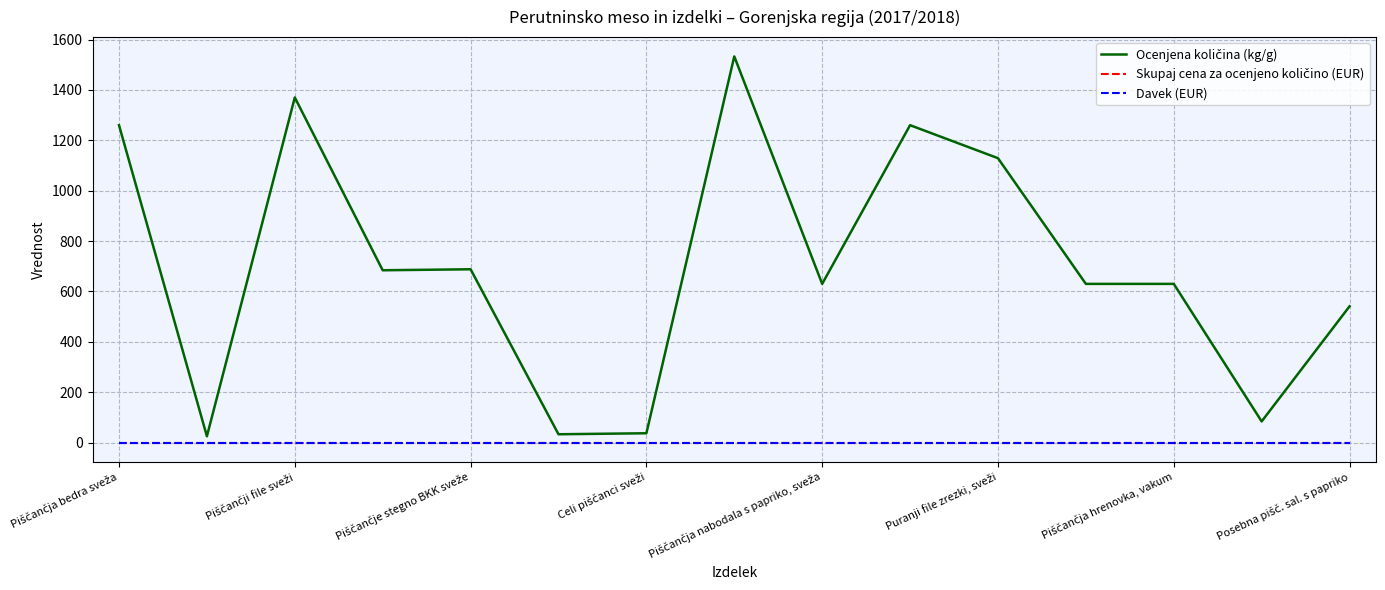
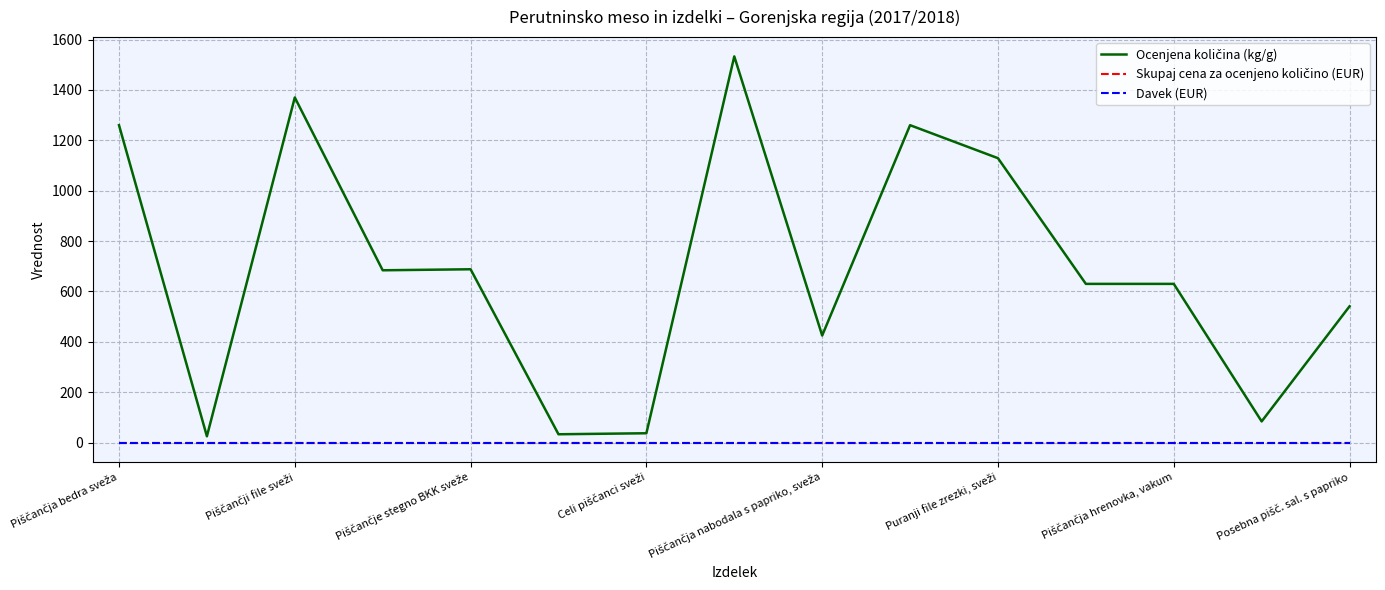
Ocenjena količina (kg/g), Piščančja nabodala s papriko, sveža: 630 -> 430
